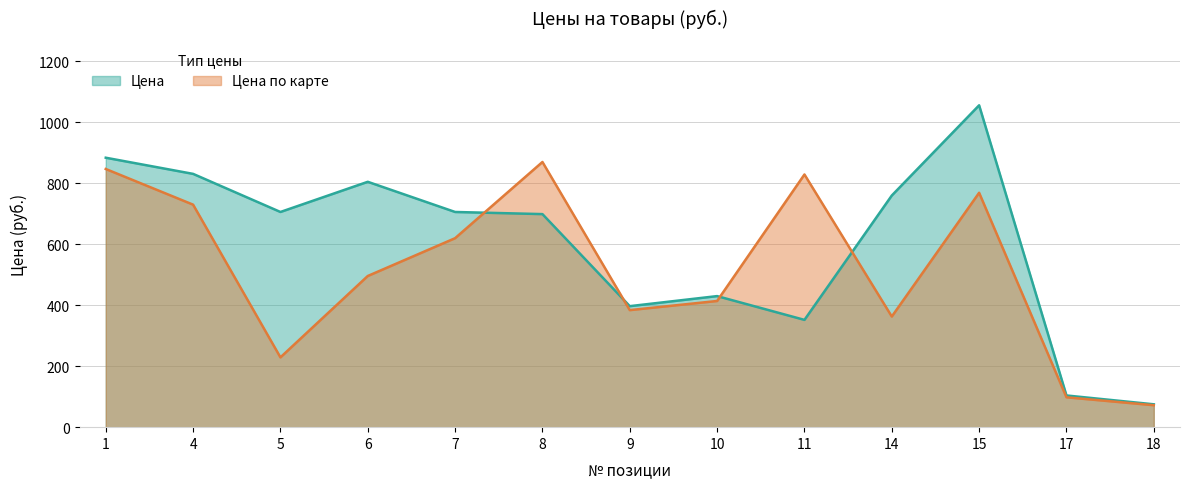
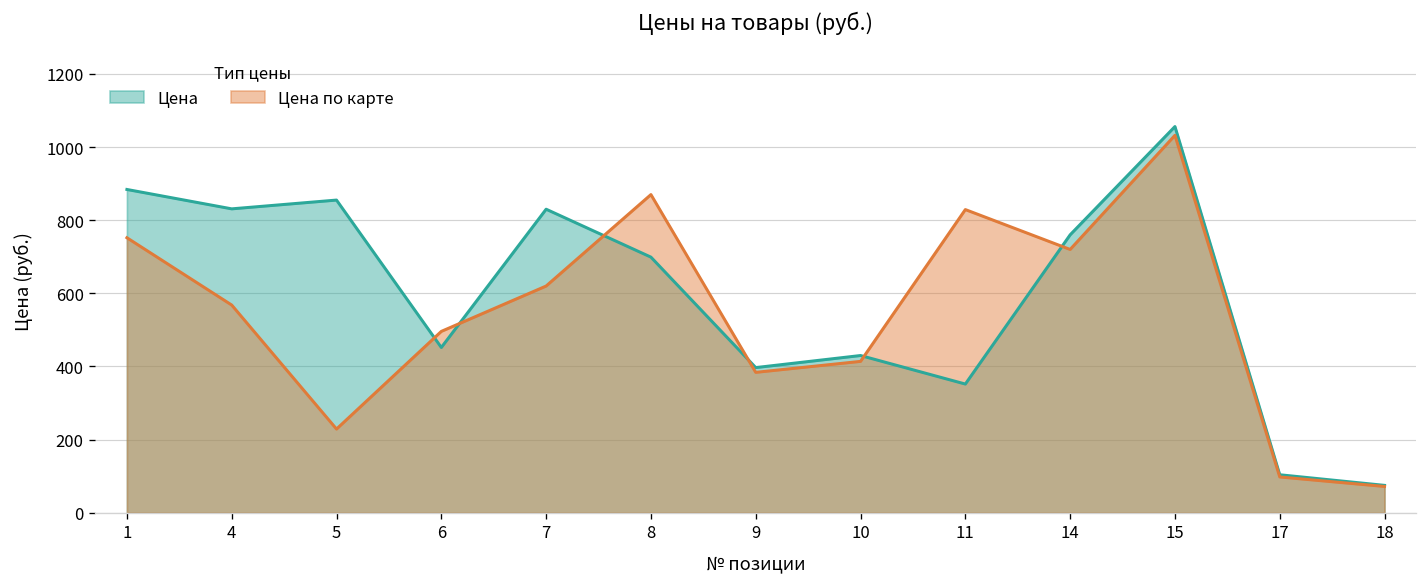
Цена по карте, 1: 850 -> 750
Цена по карте, 4: 730 -> 570
Цена, 5: 710 -> 860
Цена, 6: 810 -> 450
Цена, 7: 710 -> 830
Цена по карте, 14: 360 -> 720
Цена по карте, 15: 770 -> 1030
